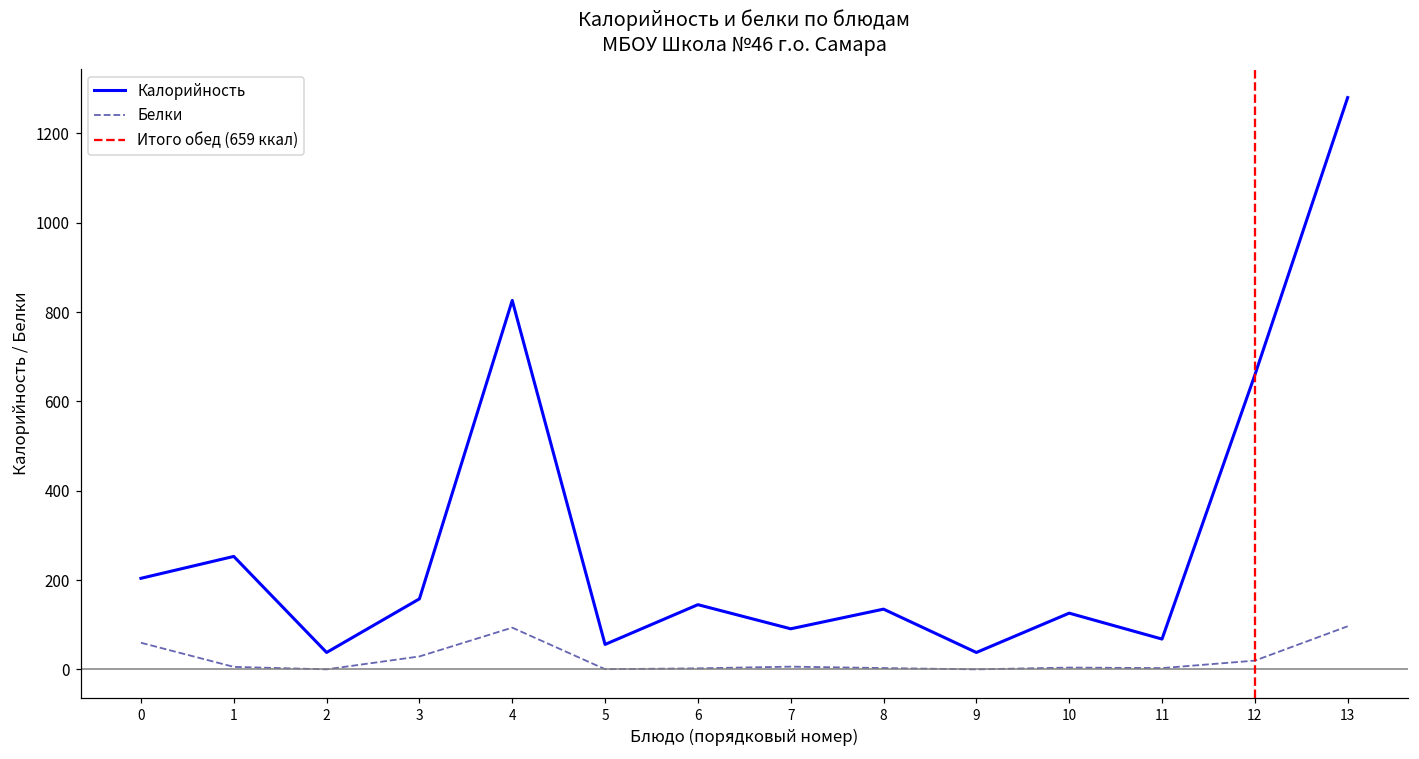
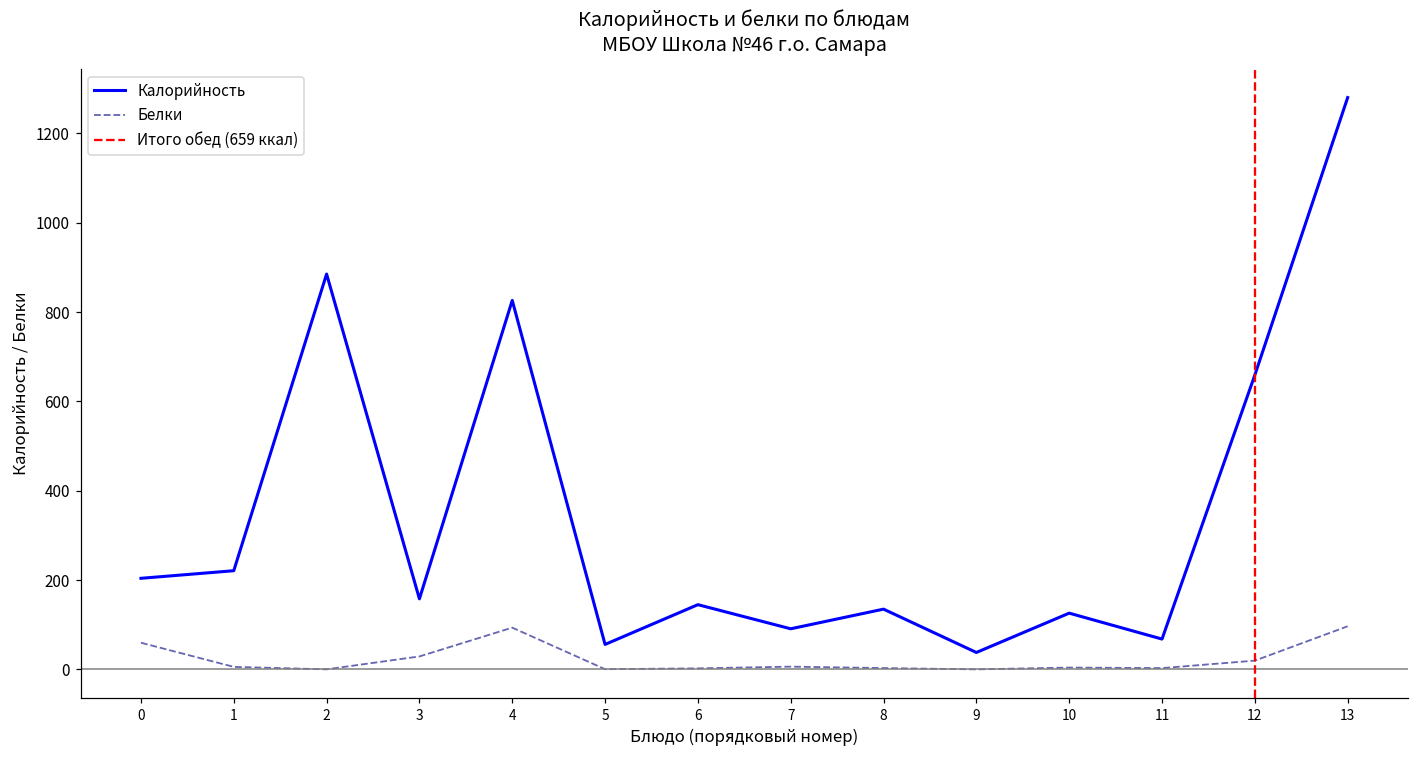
Калорийность, 1: 250 -> 220
Калорийность, 2: 40 -> 890
